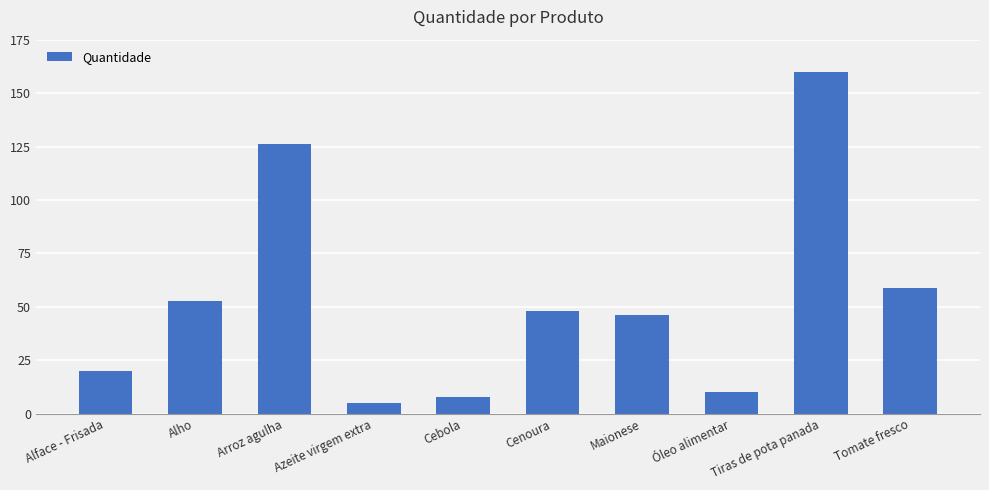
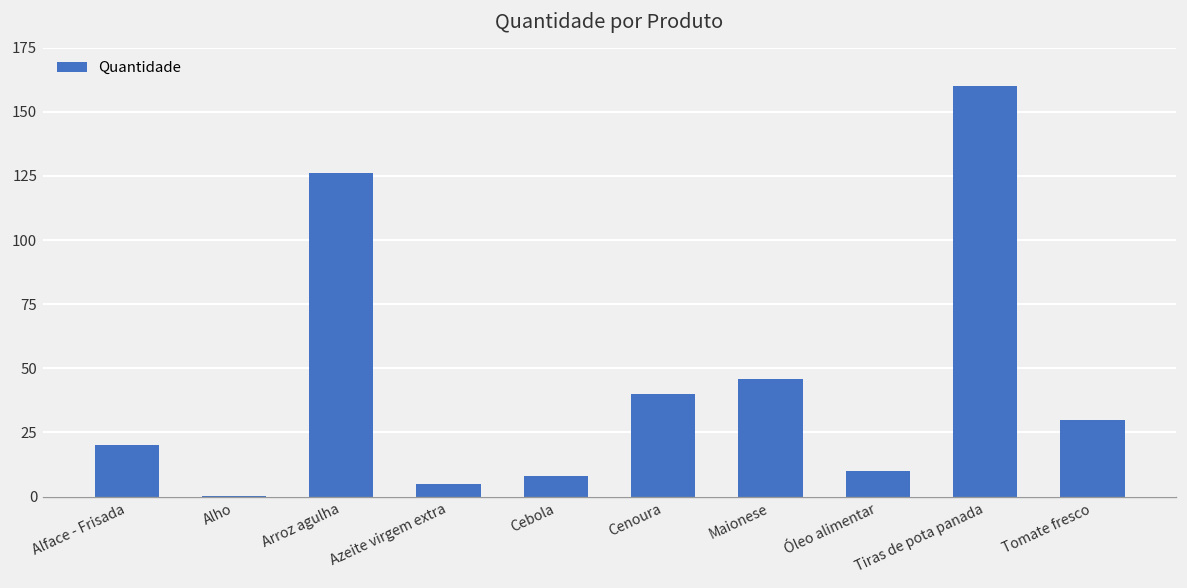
Alho: 53 -> 0
Cenoura: 48 -> 40
Tomate fresco: 59 -> 30
